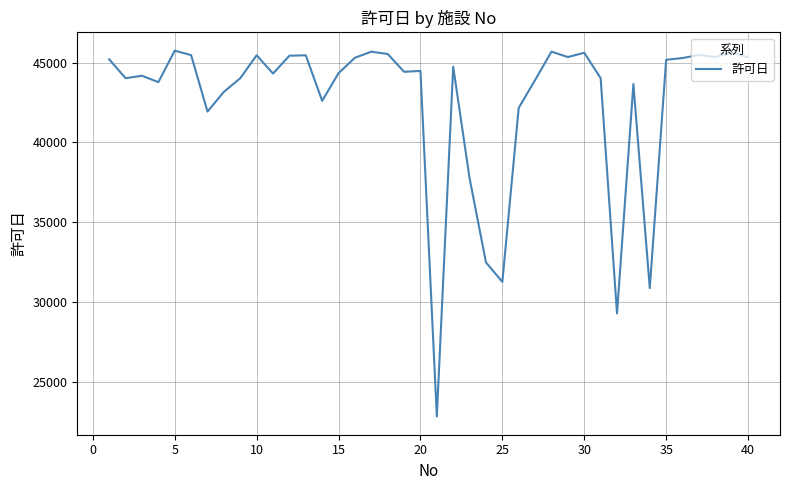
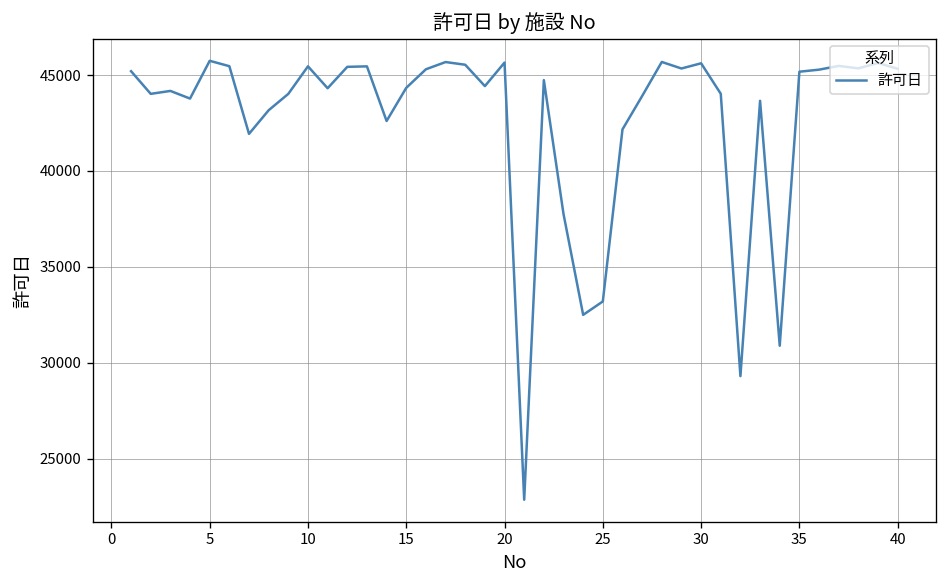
20: 44500 -> 45700
25: 31300 -> 33200
